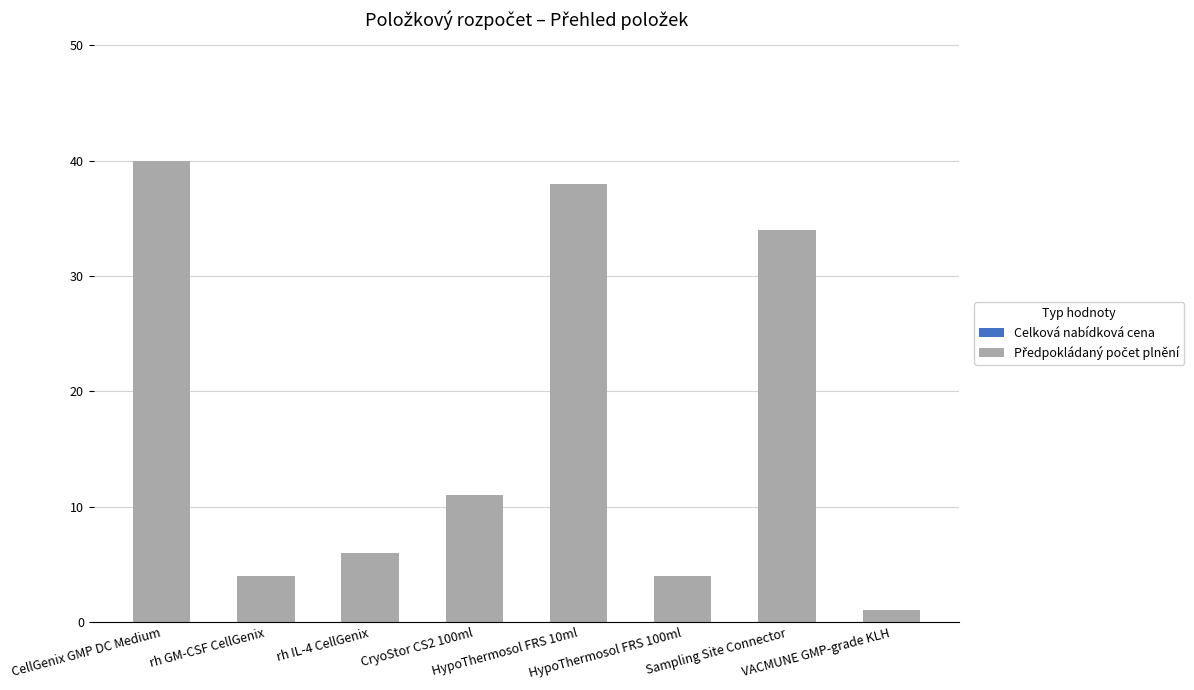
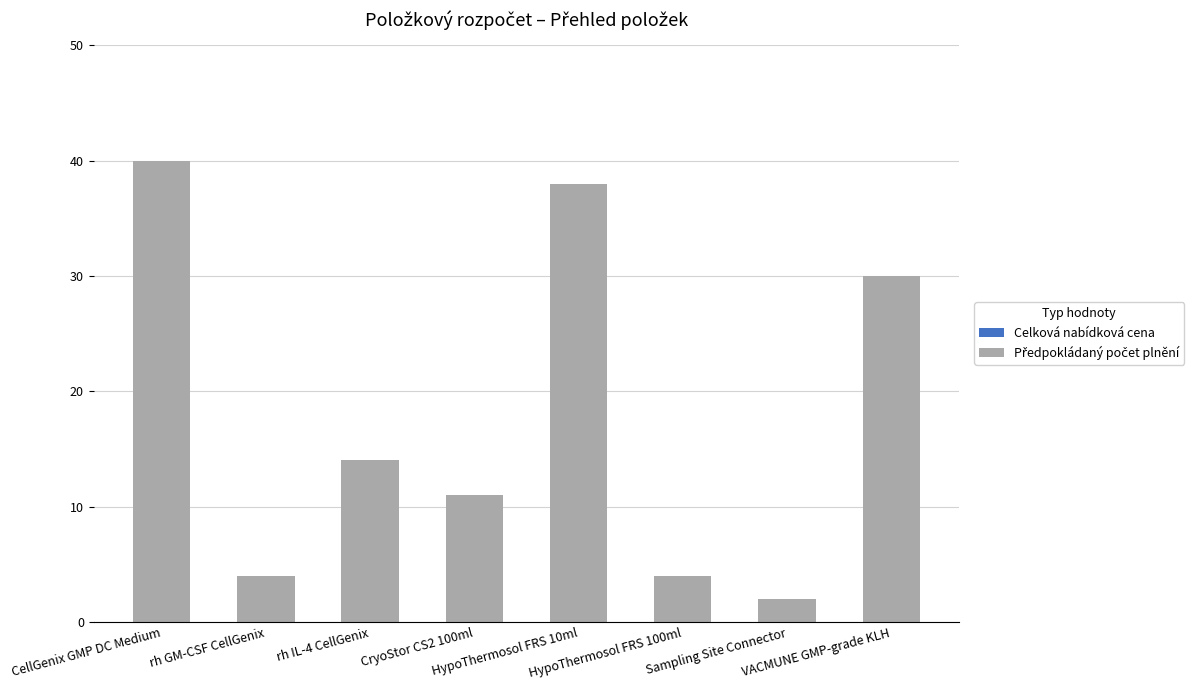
Předpokládaný počet plnění, rh IL-4 CellGenix: 6 -> 14
Předpokládaný počet plnění, Sampling Site Connector: 34 -> 2
Předpokládaný počet plnění, VACMUNE GMP-grade KLH: 1 -> 30
